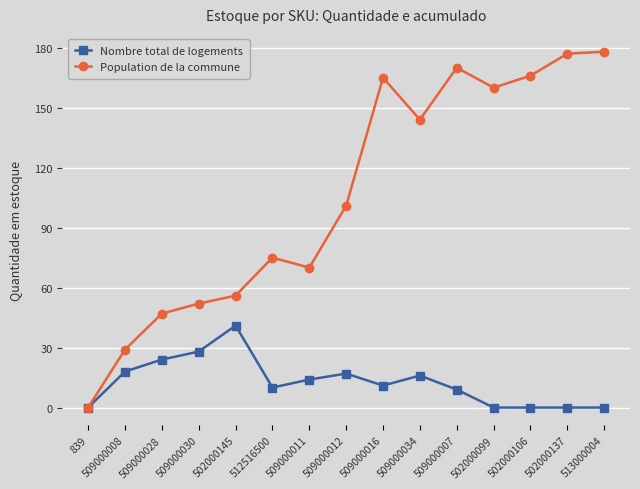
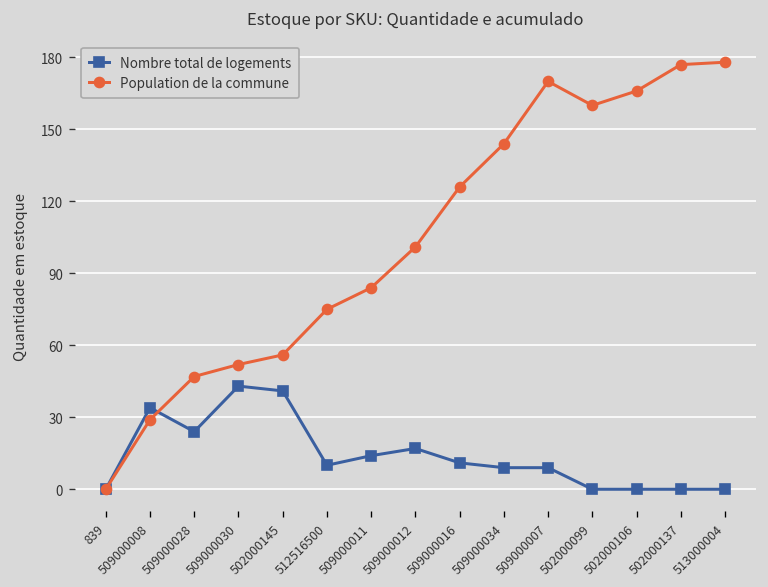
Nombre total de logements, 509000008: 18 -> 34
Nombre total de logements, 509000030: 28 -> 43
Population de la commune, 509000011: 70 -> 84
Population de la commune, 509000016: 165 -> 126
Nombre total de logements, 509000034: 16 -> 9
